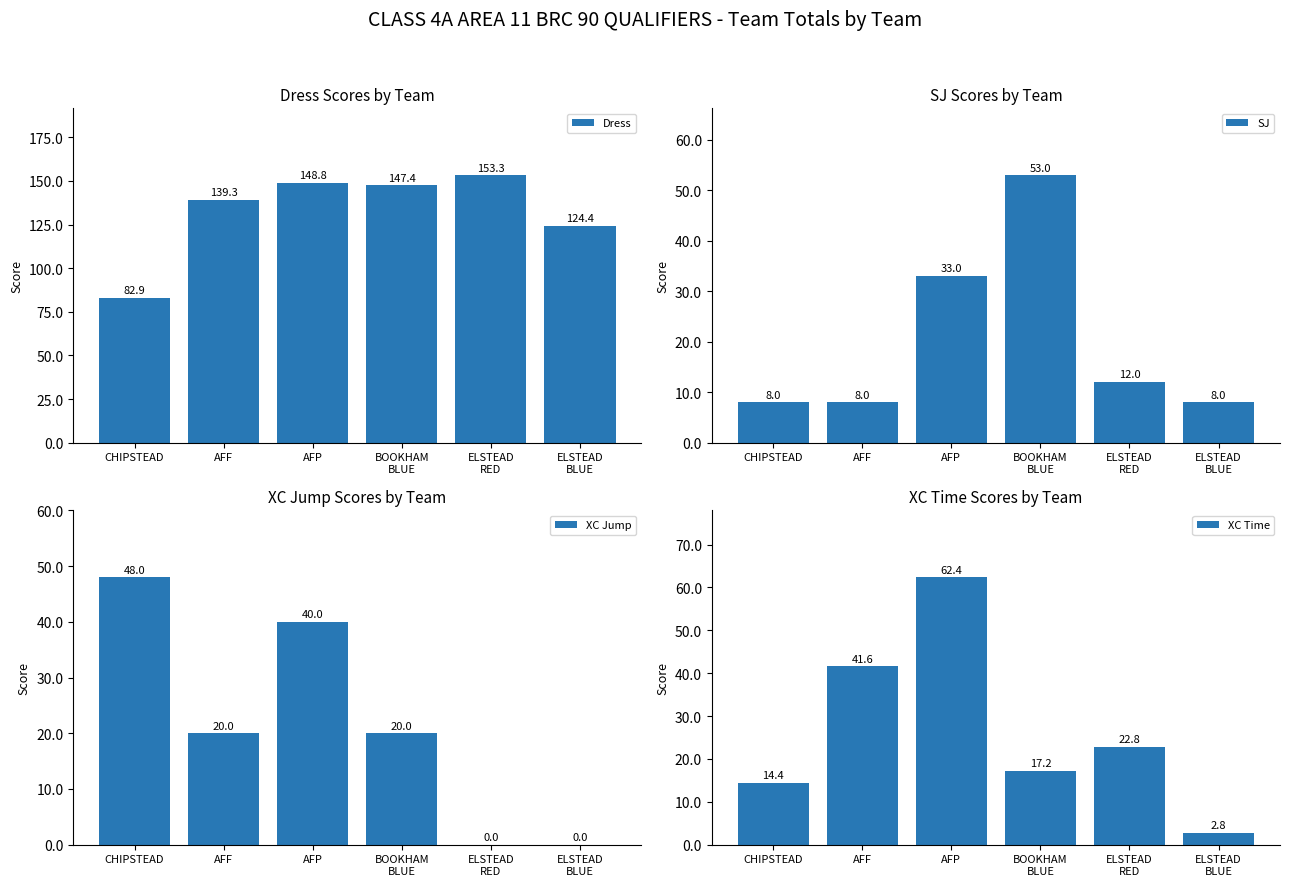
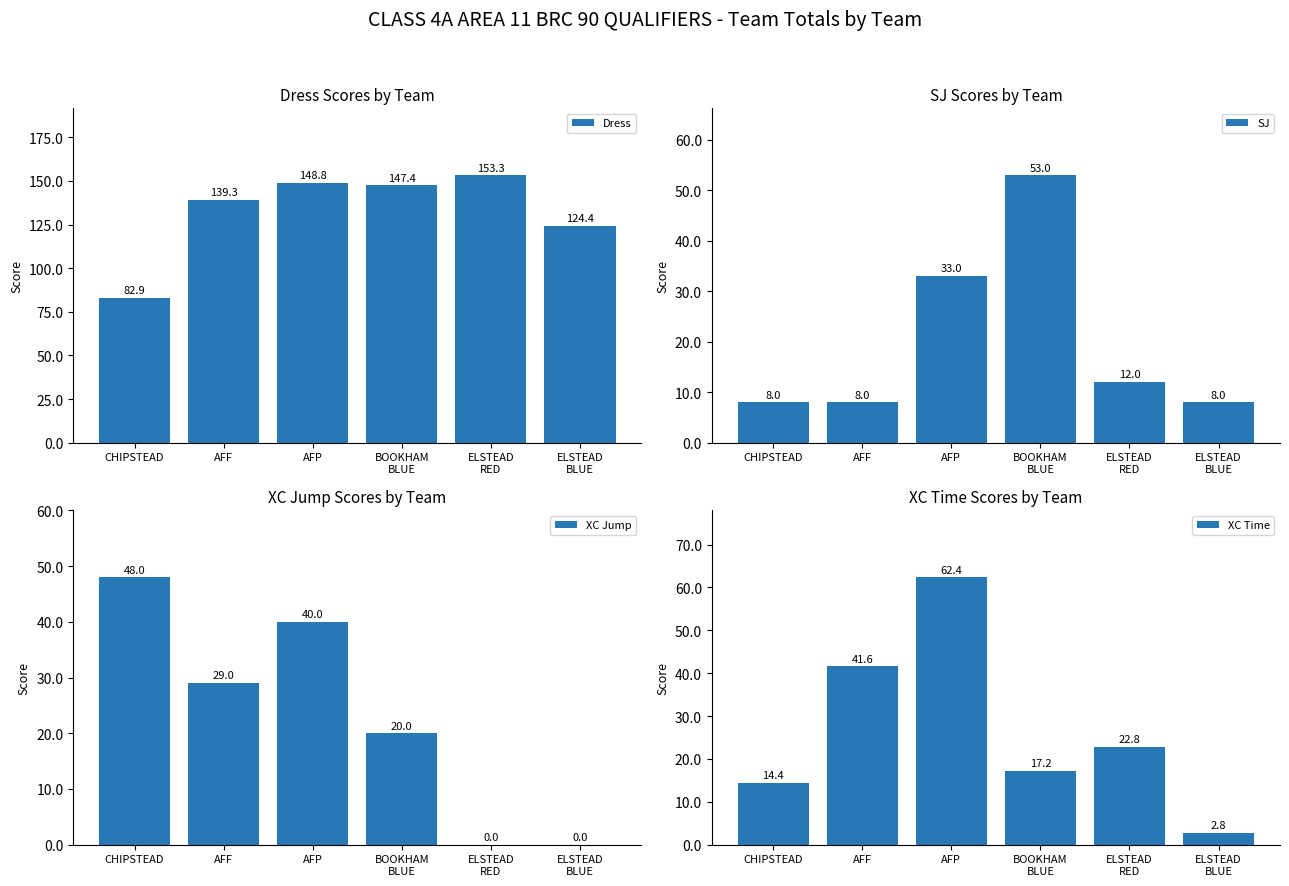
XC Jump Scores by Team, AFF: 20.0 -> 29.0
